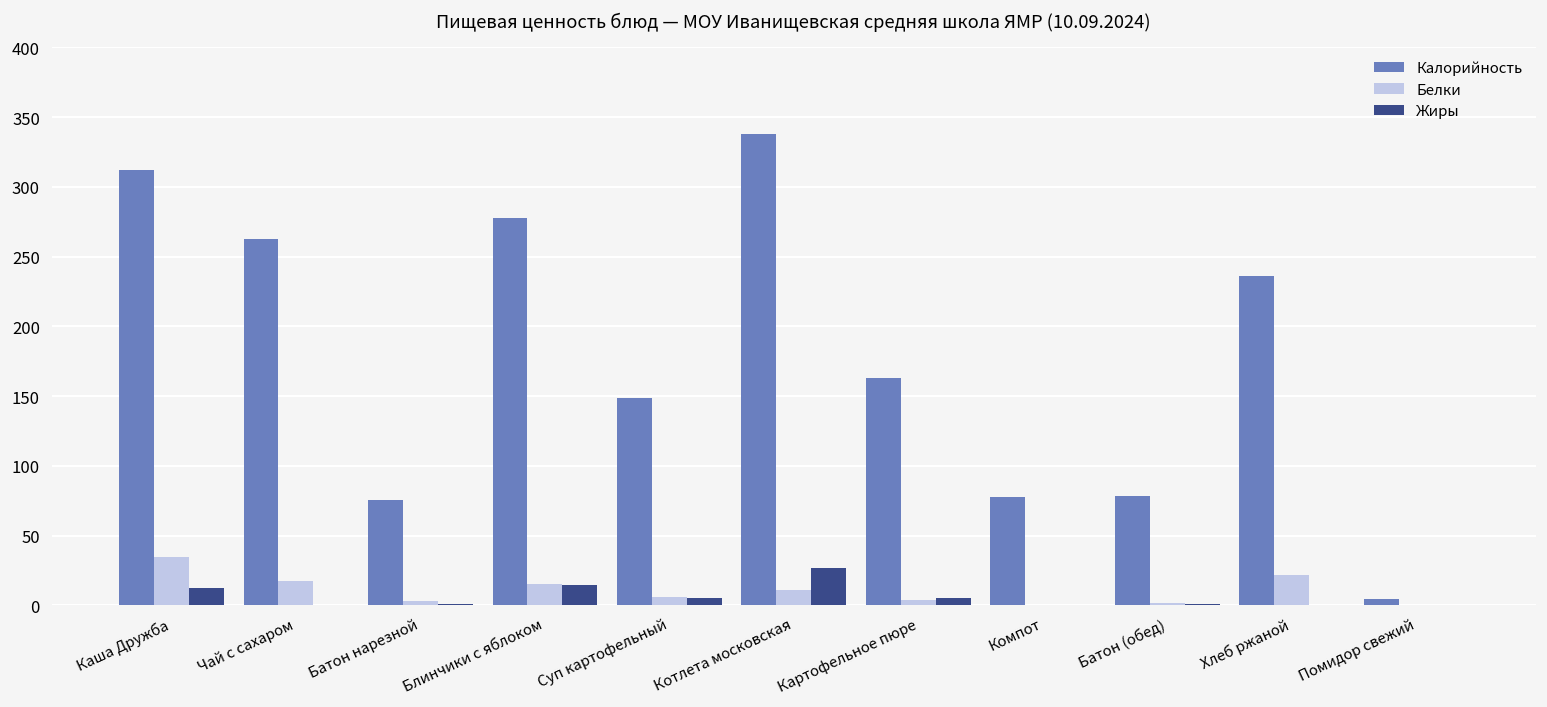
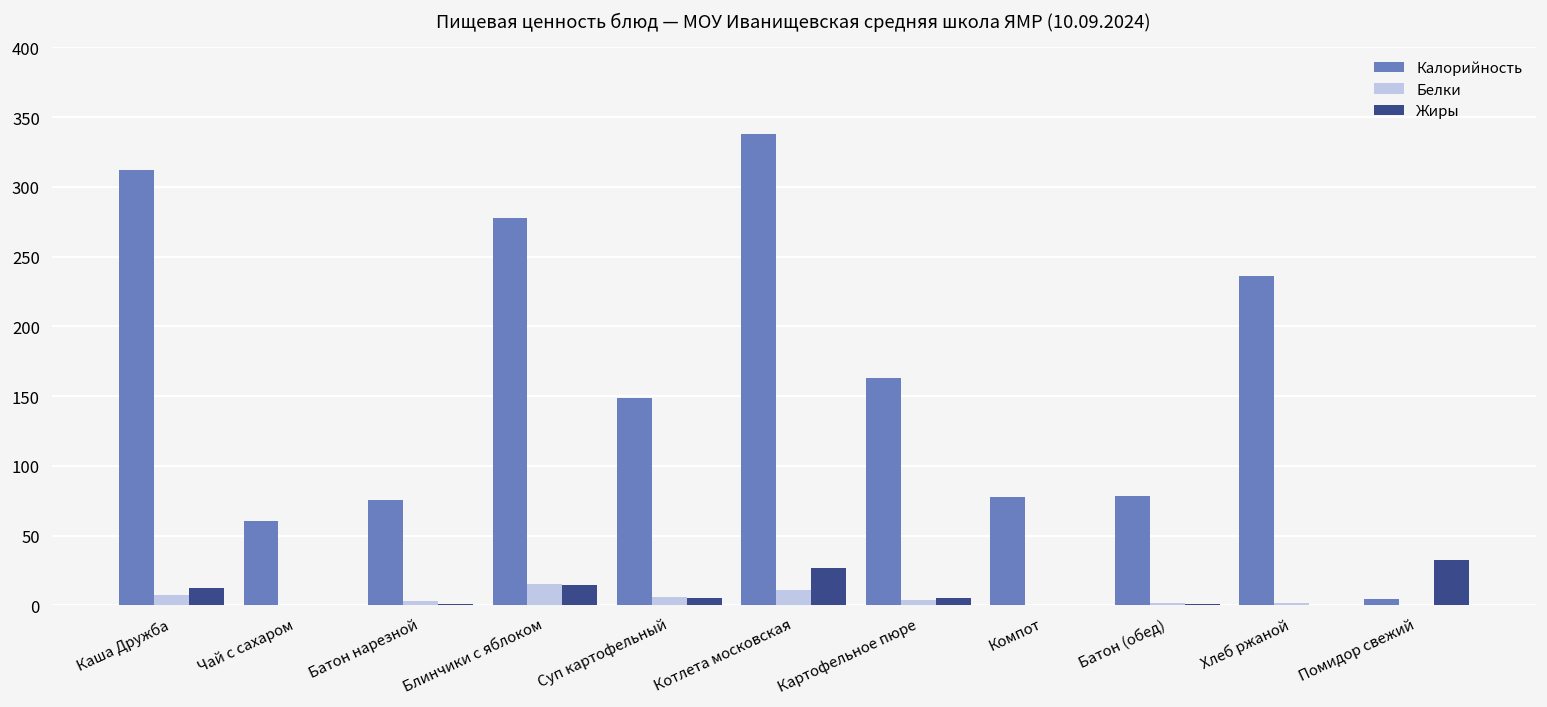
Белки, Каша Дружба: 34 -> 7
Калорийность, Чай с сахаром: 263 -> 60
Белки, Чай с сахаром: 17 -> 0
Белки, Хлеб ржаной: 22 -> 1
Жиры, Помидор свежий: 0 -> 33
